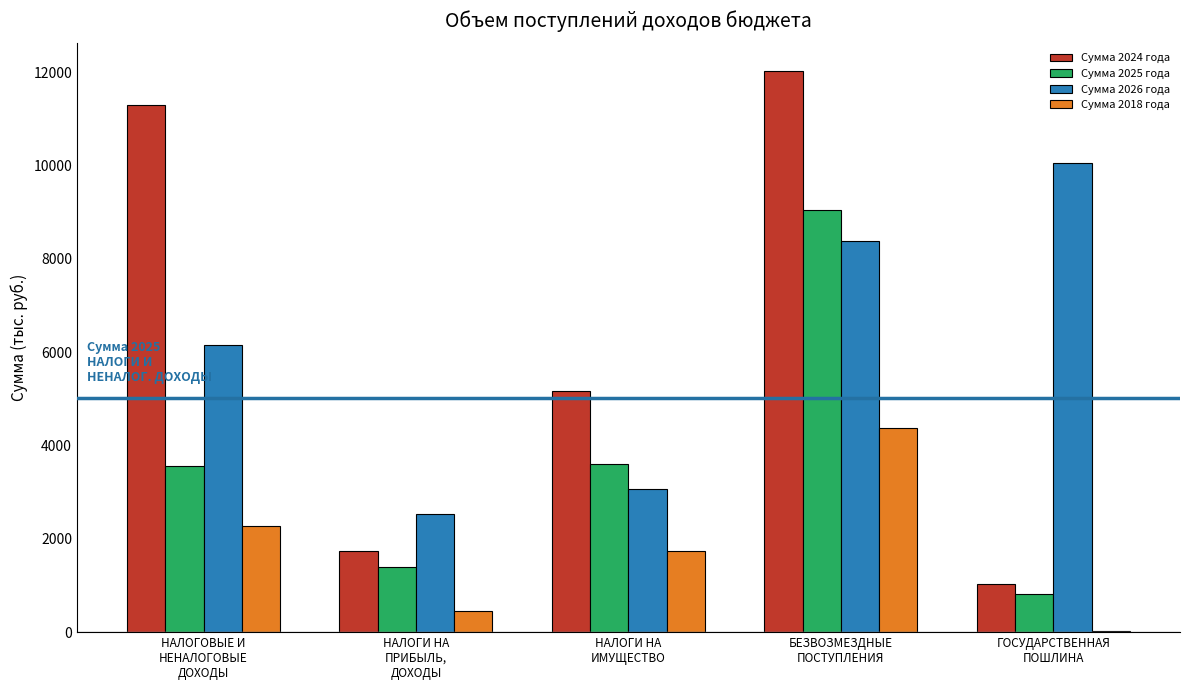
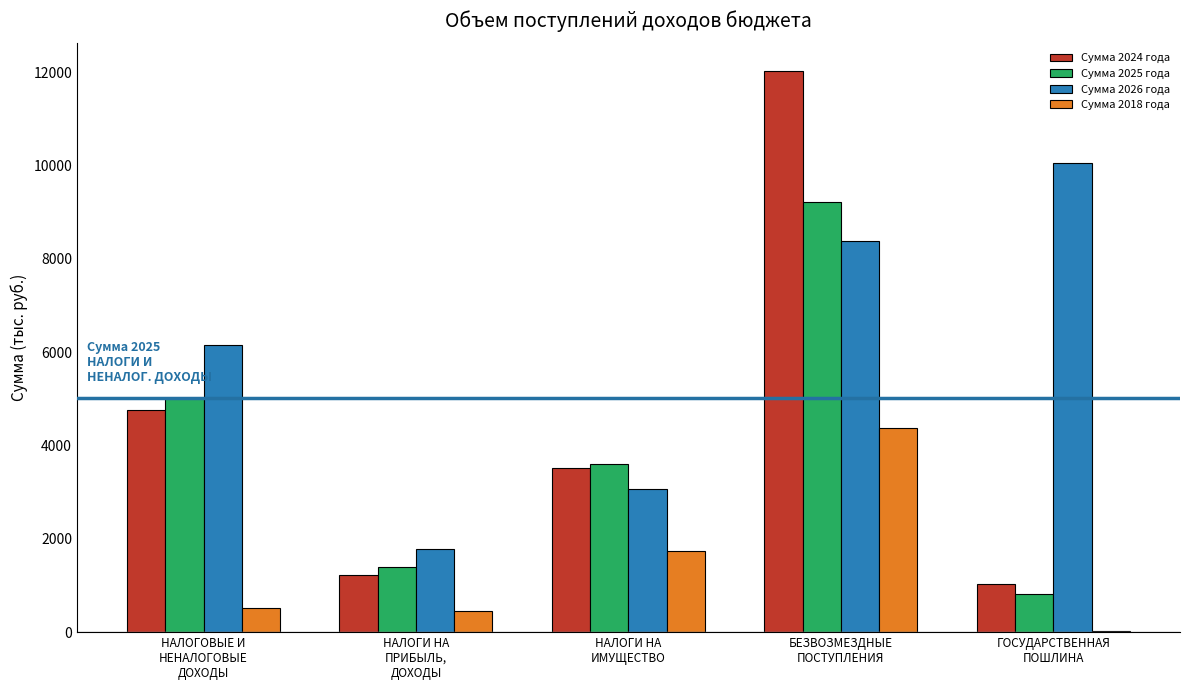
Сумма 2024 года, НАЛОГОВЫЕ И НЕНАЛОГОВЫЕ ДОХОДЫ: 11300 -> 4800
Сумма 2025 года, НАЛОГОВЫЕ И НЕНАЛОГОВЫЕ ДОХОДЫ: 3600 -> 5000
Сумма 2018 года, НАЛОГОВЫЕ И НЕНАЛОГОВЫЕ ДОХОДЫ: 2300 -> 500
Сумма 2024 года, НАЛОГИ НА ПРИБЫЛЬ, ДОХОДЫ: 1700 -> 1200
Сумма 2026 года, НАЛОГИ НА ПРИБЫЛЬ, ДОХОДЫ: 2500 -> 1800
Сумма 2024 года, НАЛОГИ НА ИМУЩЕСТВО: 5200 -> 3500
Сумма 2025 года, БЕЗВОЗМЕЗДНЫЕ ПОСТУПЛЕНИЯ: 9000 -> 9200
